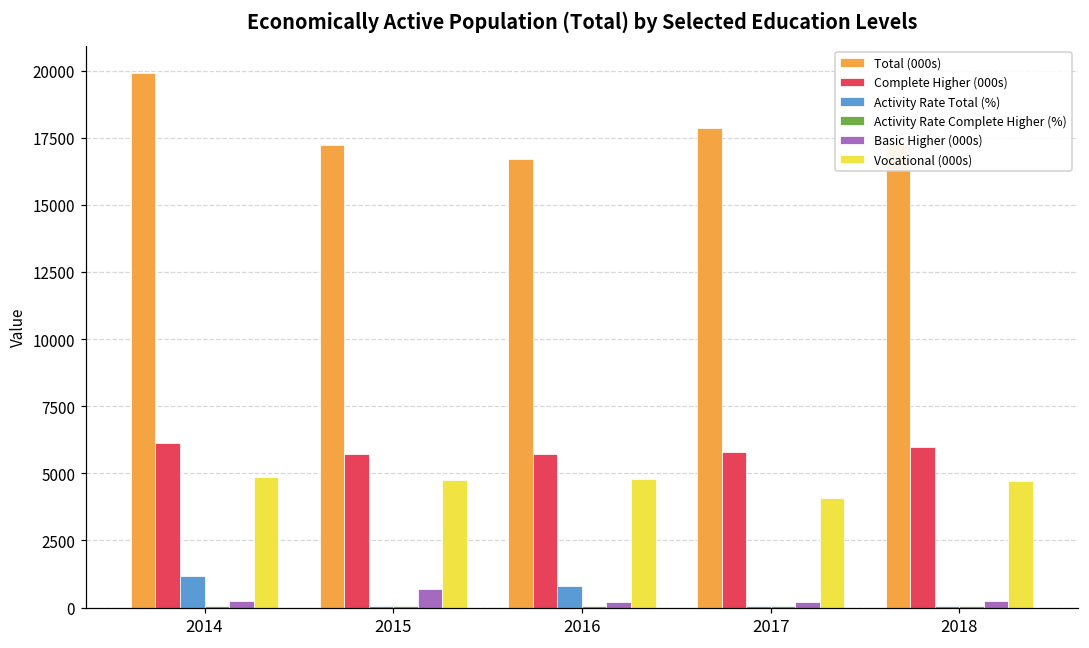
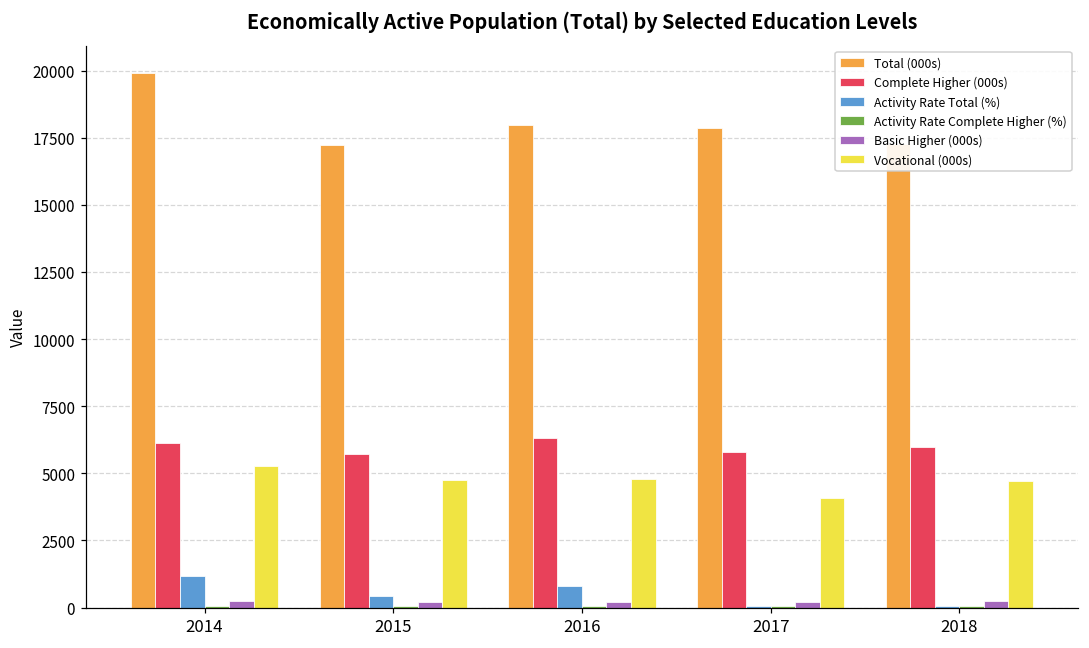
Vocational (000s), 2014: 4900 -> 5300
Activity Rate Total (%), 2015: 100 -> 400
Basic Higher (000s), 2015: 700 -> 200
Total (000s), 2016: 16700 -> 18000
Complete Higher (000s), 2016: 5700 -> 6300
